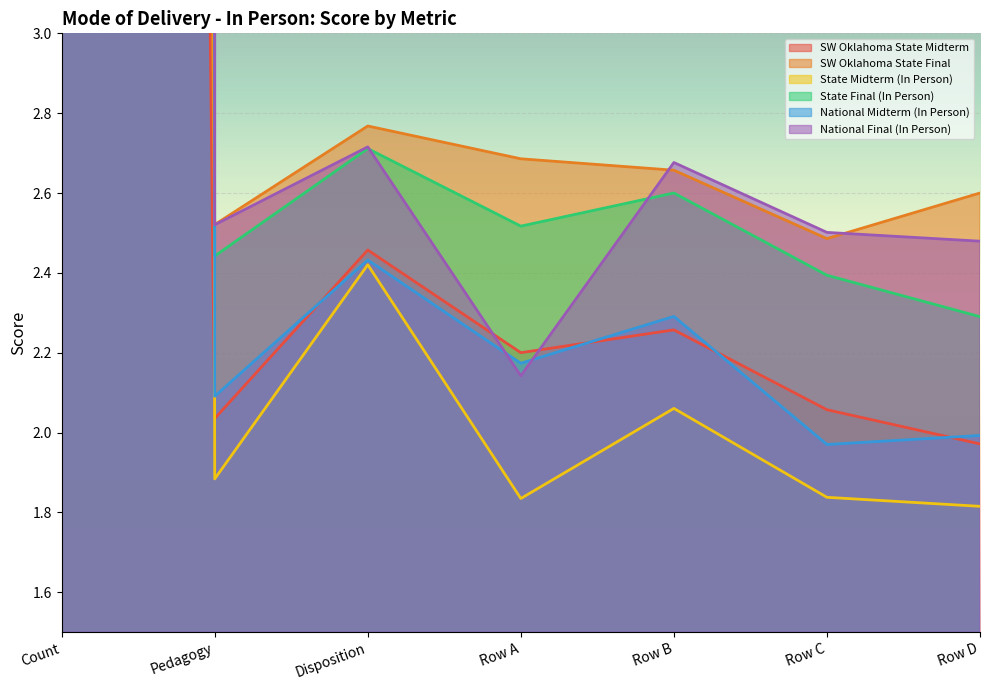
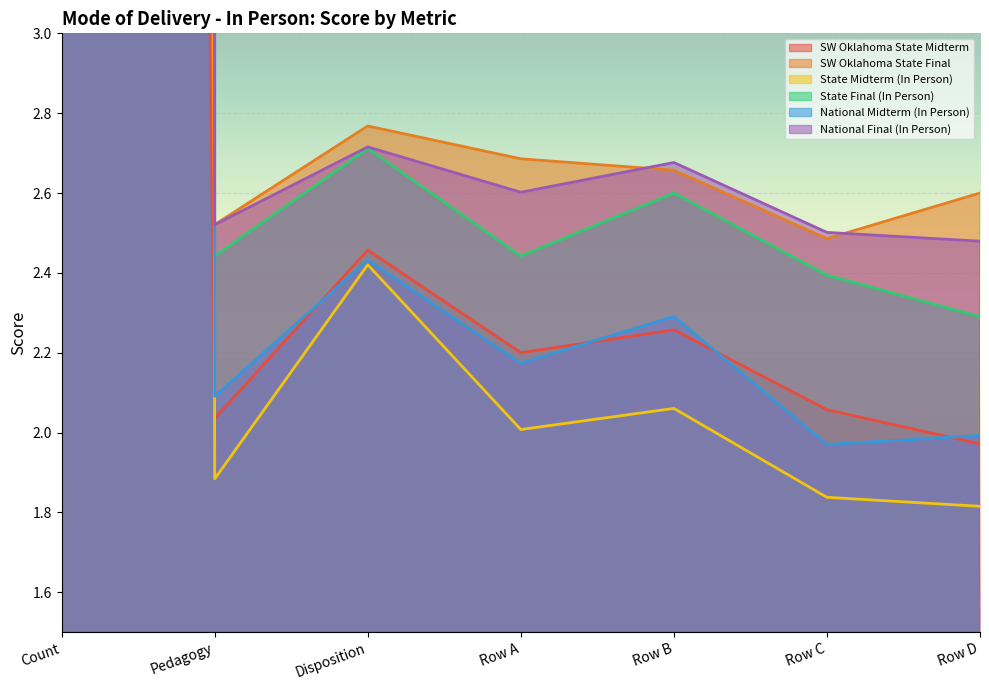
State Midterm (In Person), Row A: 1.83 -> 2.01
State Final (In Person), Row A: 2.52 -> 2.44
National Final (In Person), Row A: 2.14 -> 2.60
